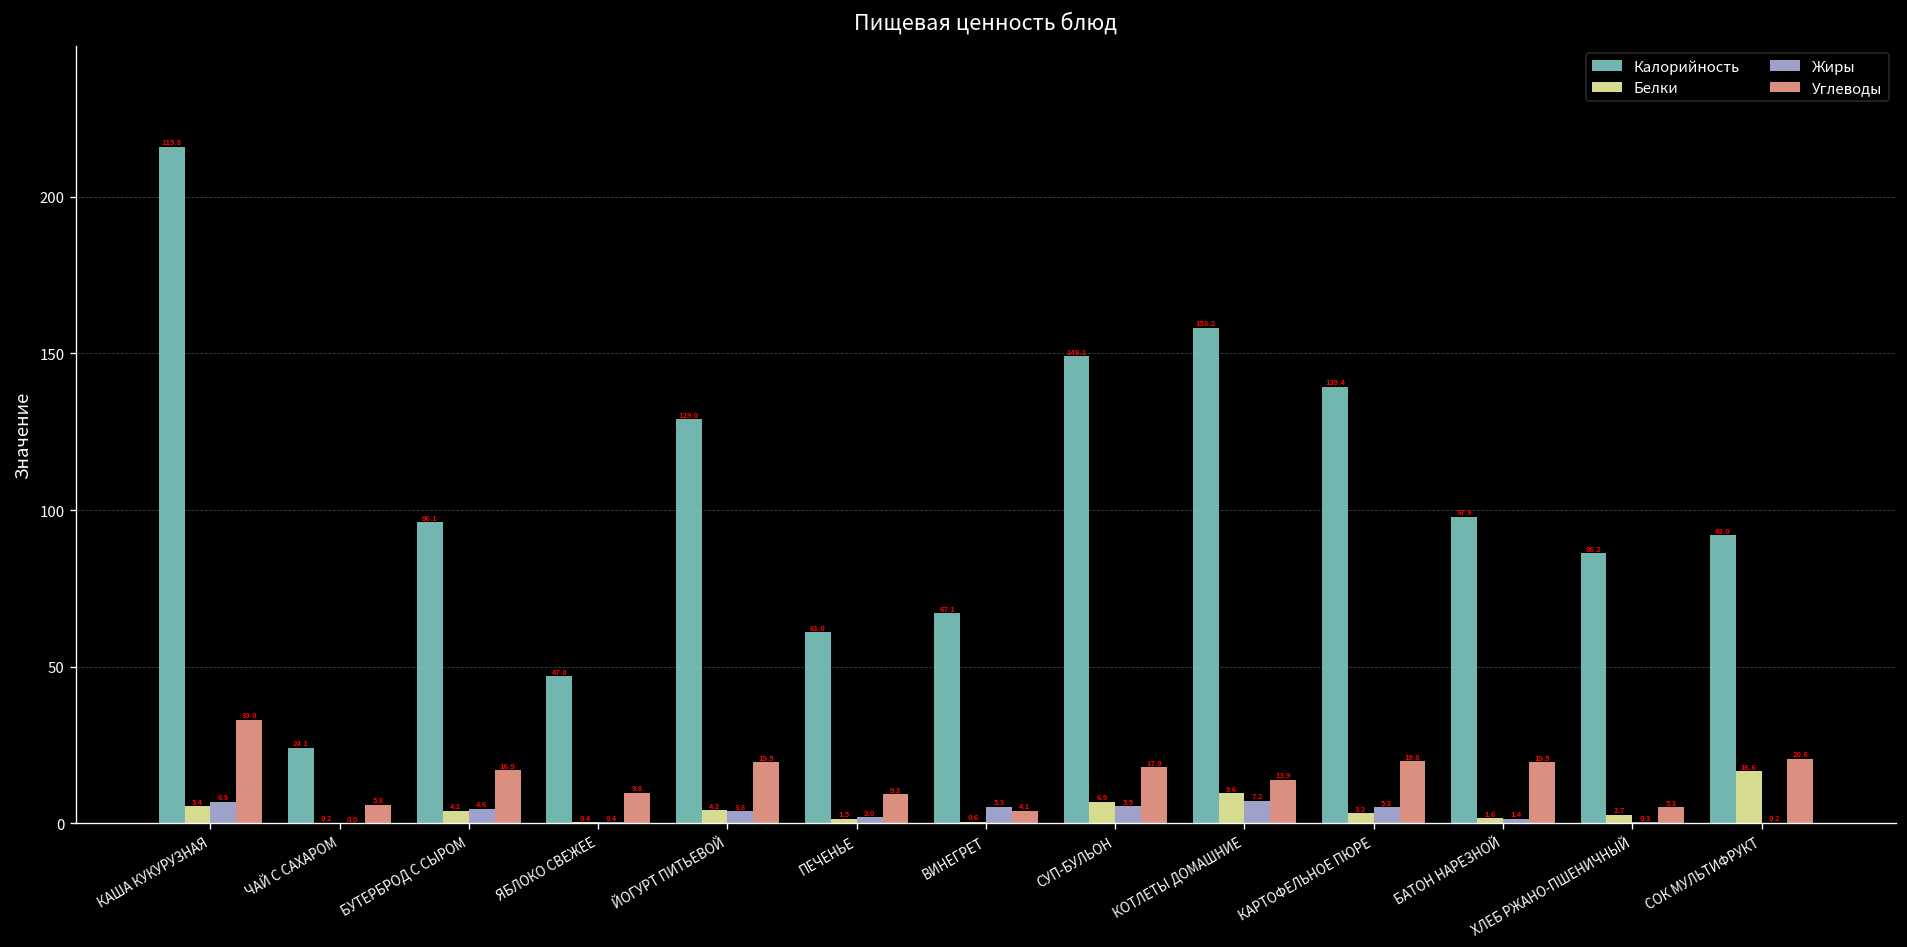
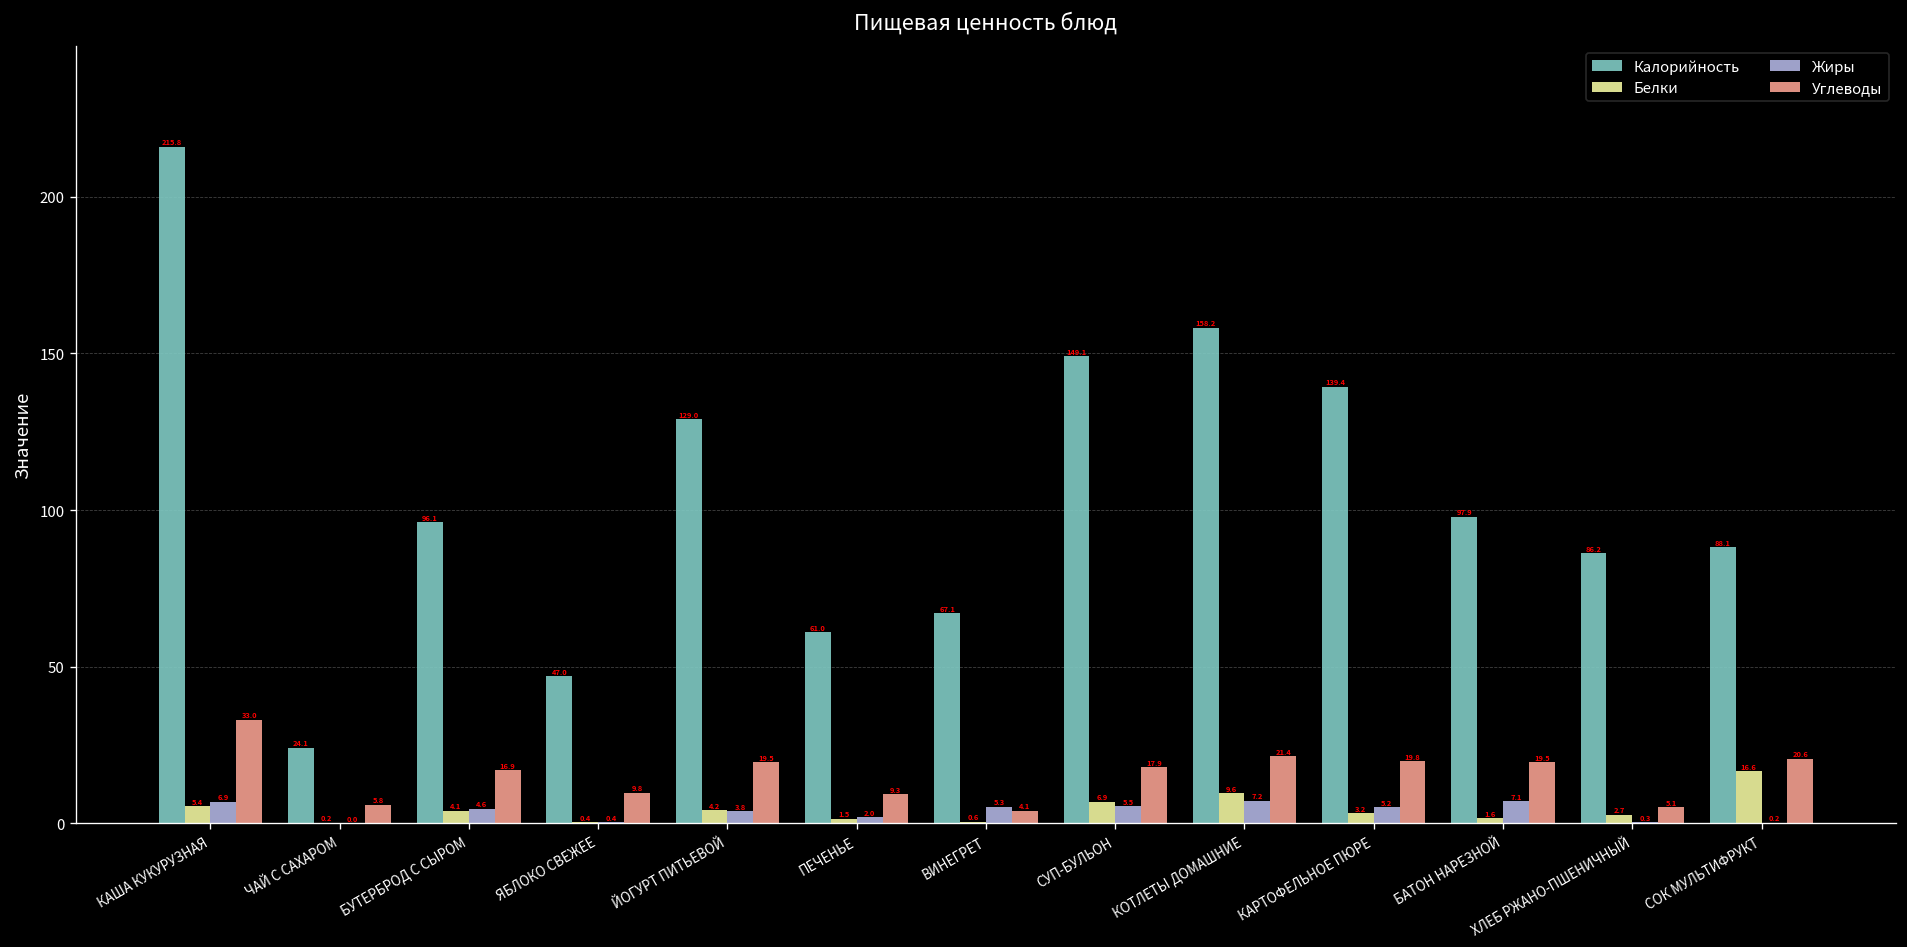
Углеводы, КОТЛЕТЫ ДОМАШНИЕ: 13.9 -> 21.4
Жиры, БАТОН НАРЕЗНОЙ: 1.4 -> 7.1
Калорийность, СОК МУЛЬТИФРУКТ: 92.0 -> 88.1
